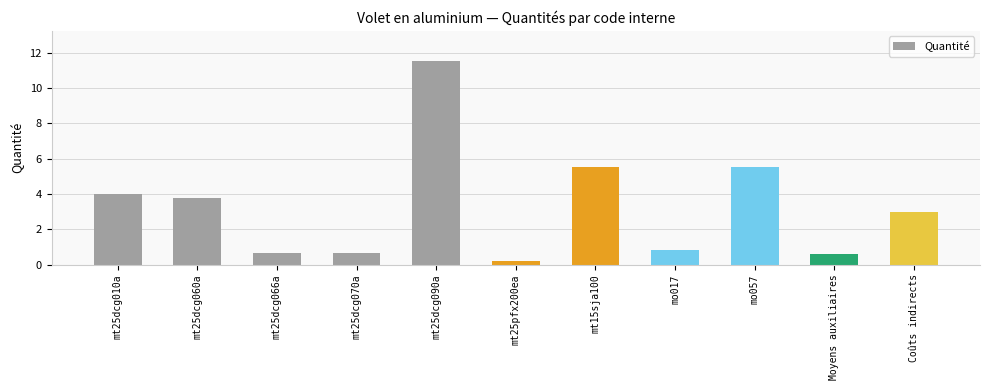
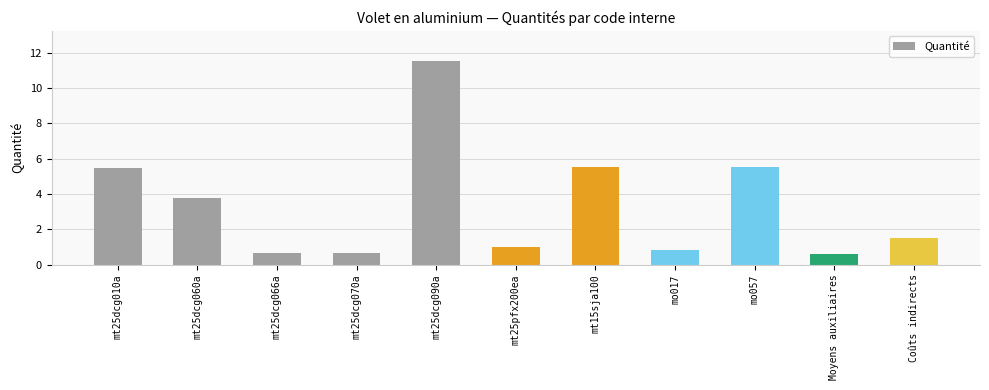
mt25dcg010a: 4.0 -> 5.5
mt25pfx200ea: 0.2 -> 1.0
Coûts indirects: 3.0 -> 1.5
